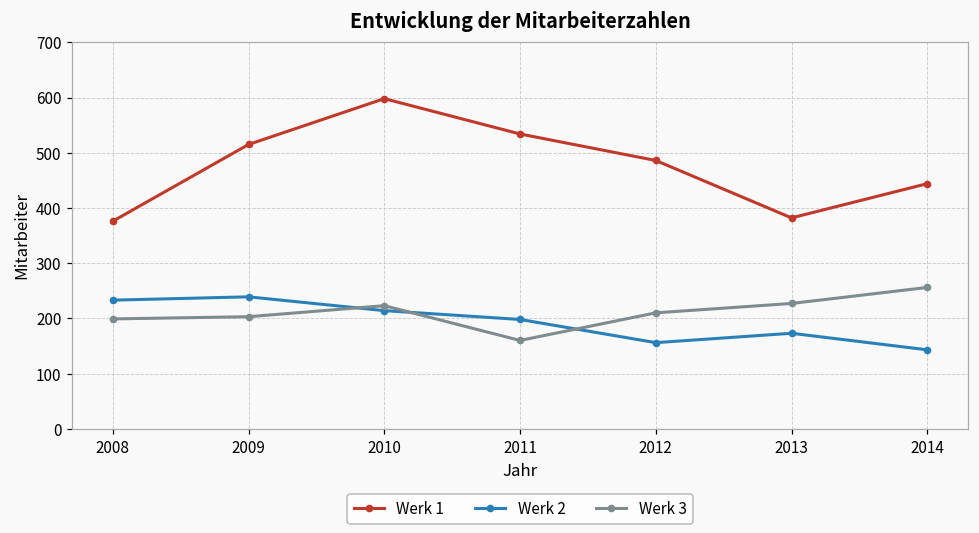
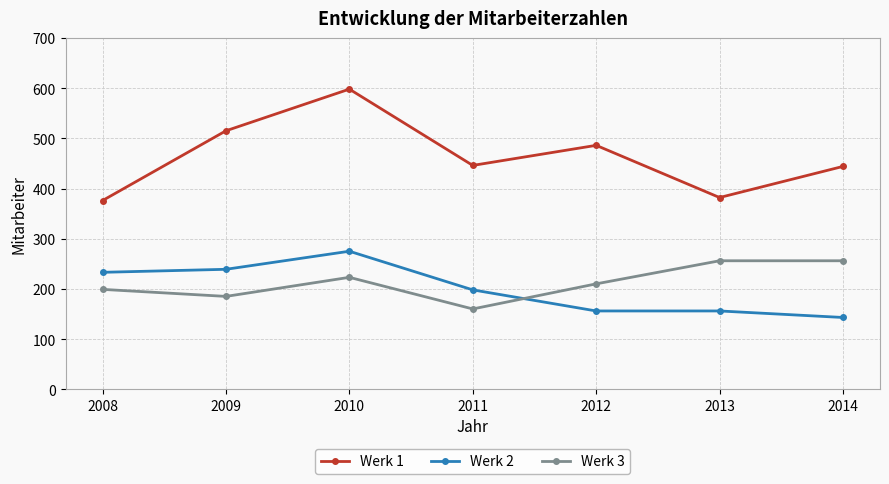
Werk 3, 2009: 200 -> 190
Werk 2, 2010: 210 -> 280
Werk 1, 2011: 530 -> 450
Werk 2, 2013: 170 -> 160
Werk 3, 2013: 230 -> 260
